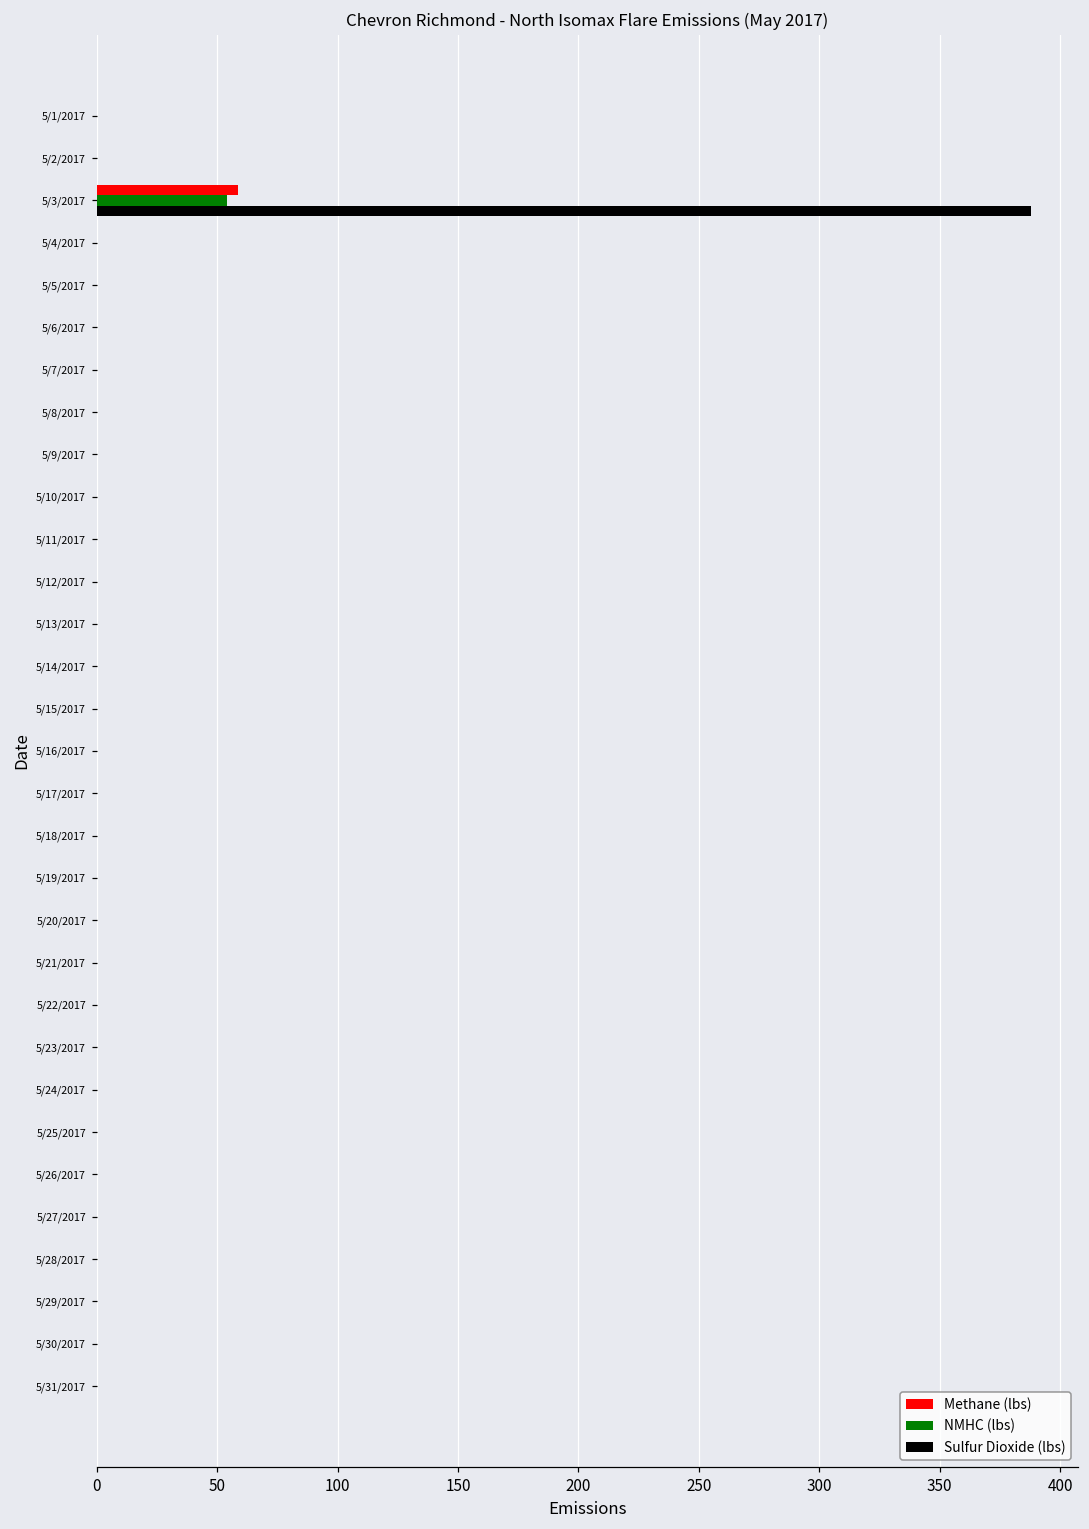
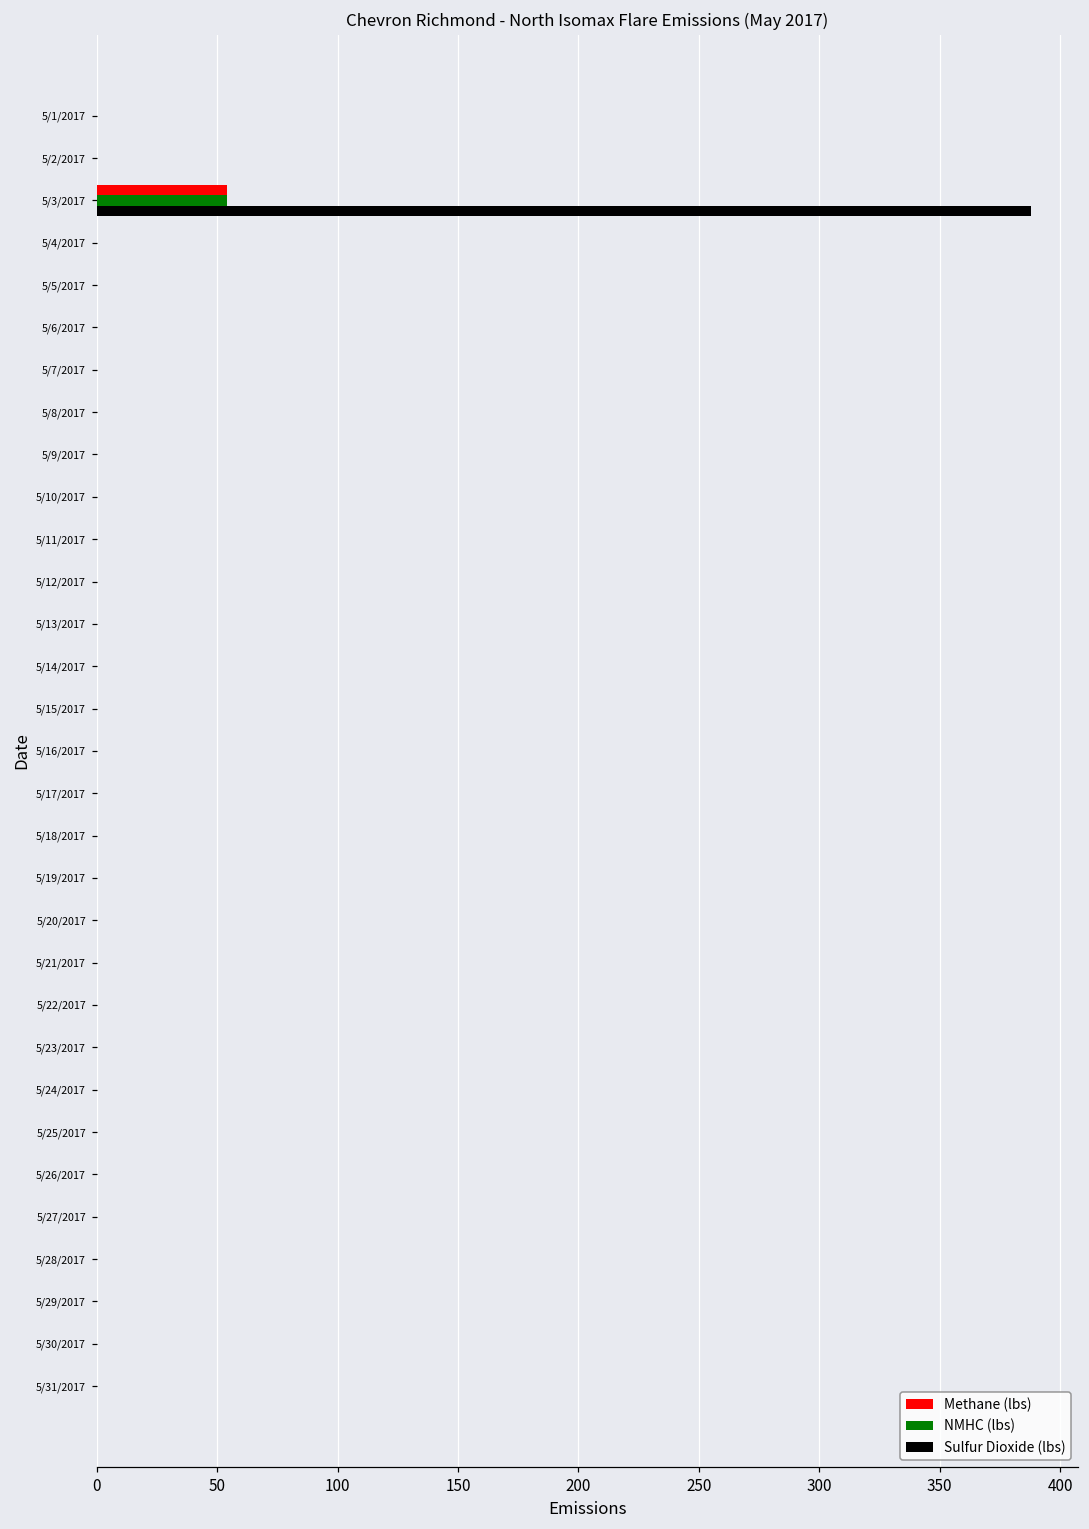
Methane (lbs), 5/3/2017: 59 -> 54
